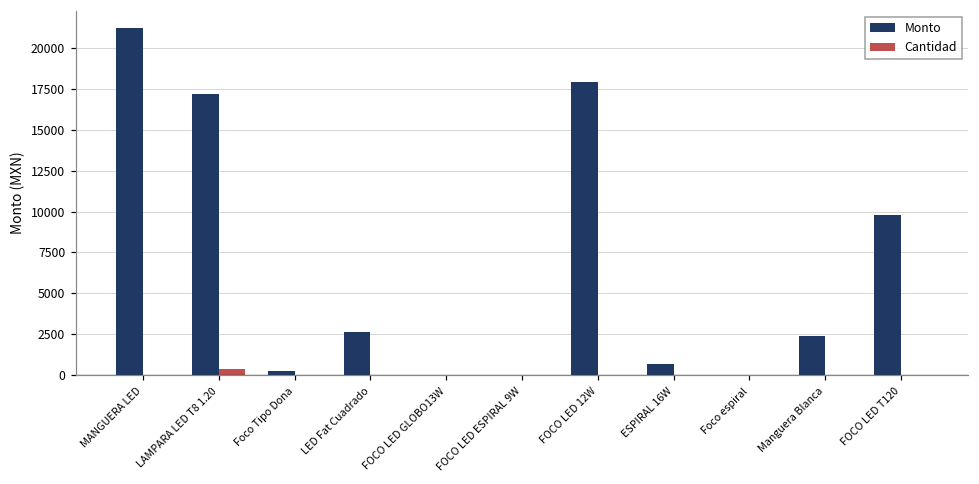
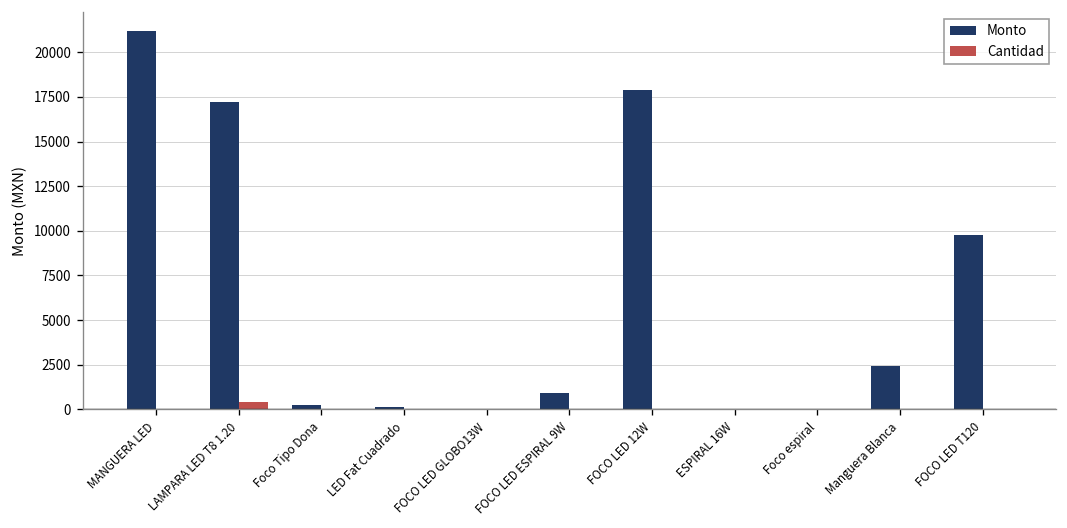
Monto, LED Fat Cuadrado: 2700 -> 100
Monto, FOCO LED ESPIRAL 9W: 0 -> 900
Monto, ESPIRAL 16W: 700 -> 0
